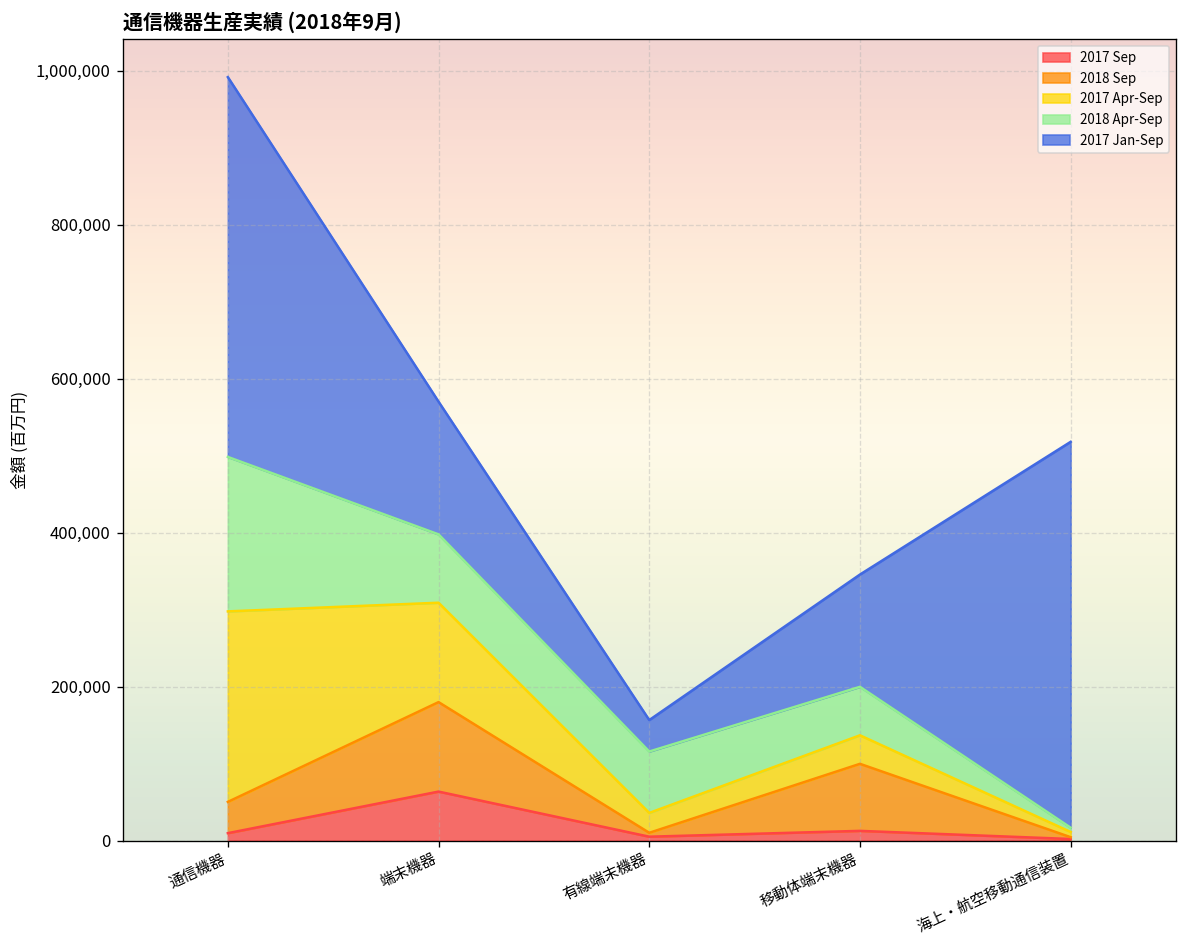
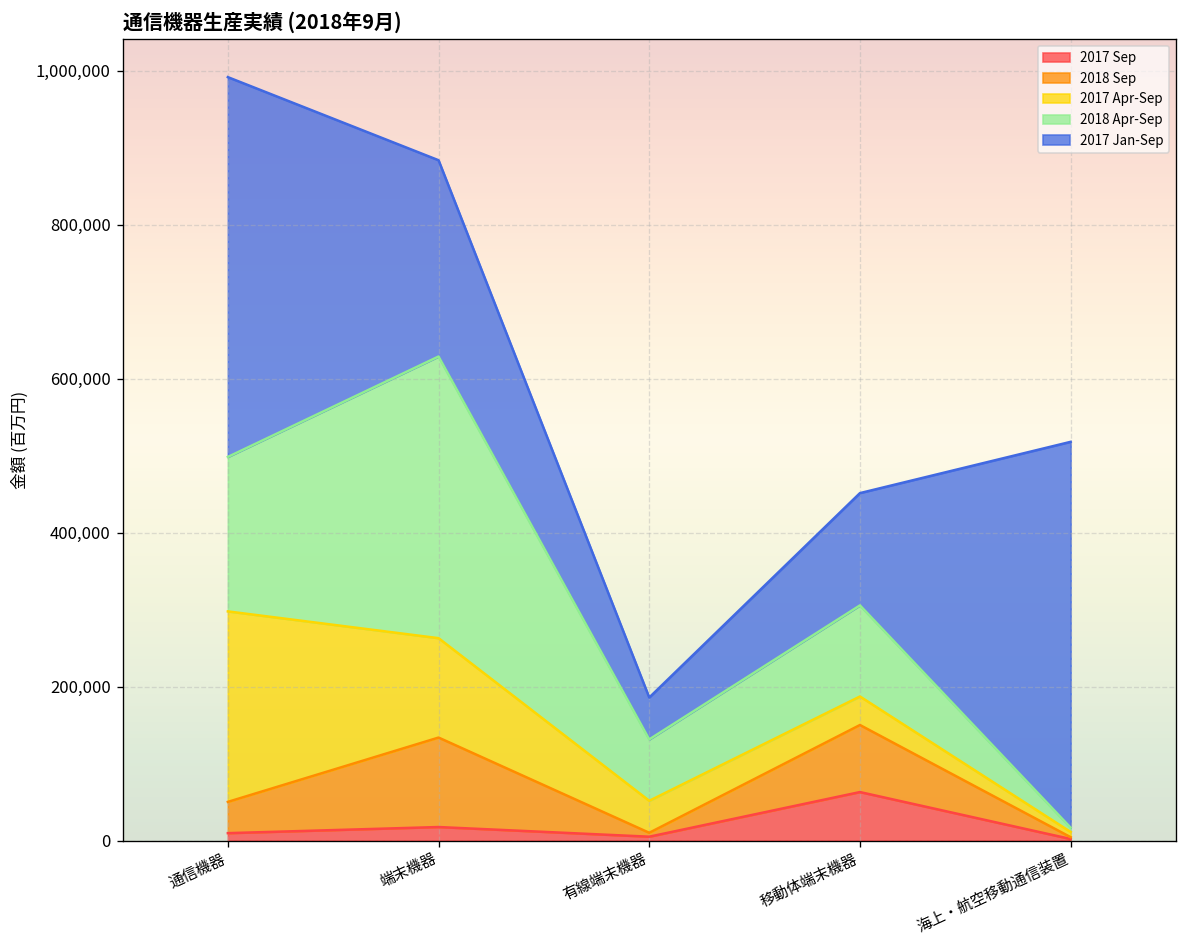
2017 Sep, 端末機器: 60,000 -> 20,000
2018 Apr-Sep, 端末機器: 90,000 -> 370,000
2017 Jan-Sep, 端末機器: 170,000 -> 250,000
2017 Apr-Sep, 有線端末機器: 30,000 -> 40,000
2017 Jan-Sep, 有線端末機器: 40,000 -> 50,000
2017 Sep, 移動体端末機器: 10,000 -> 60,000
2018 Apr-Sep, 移動体端末機器: 60,000 -> 120,000
